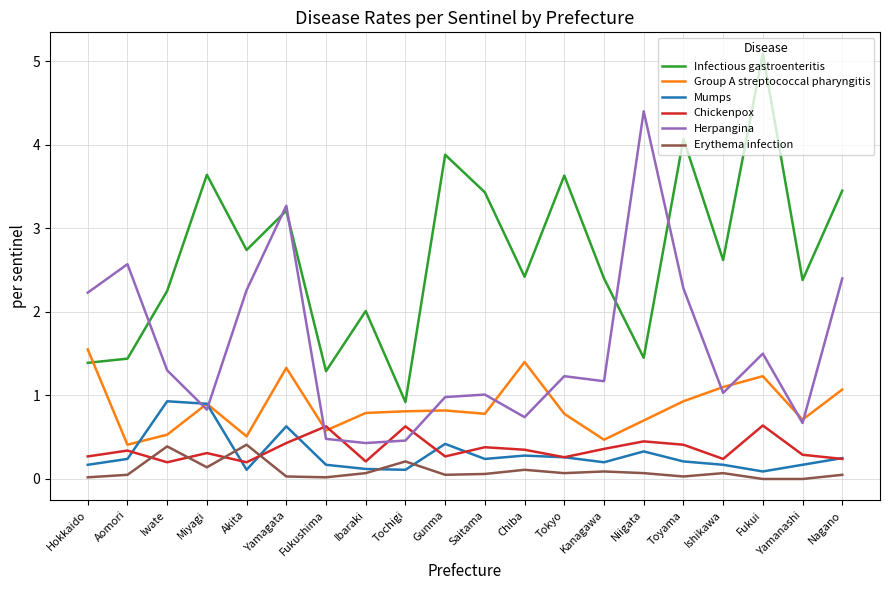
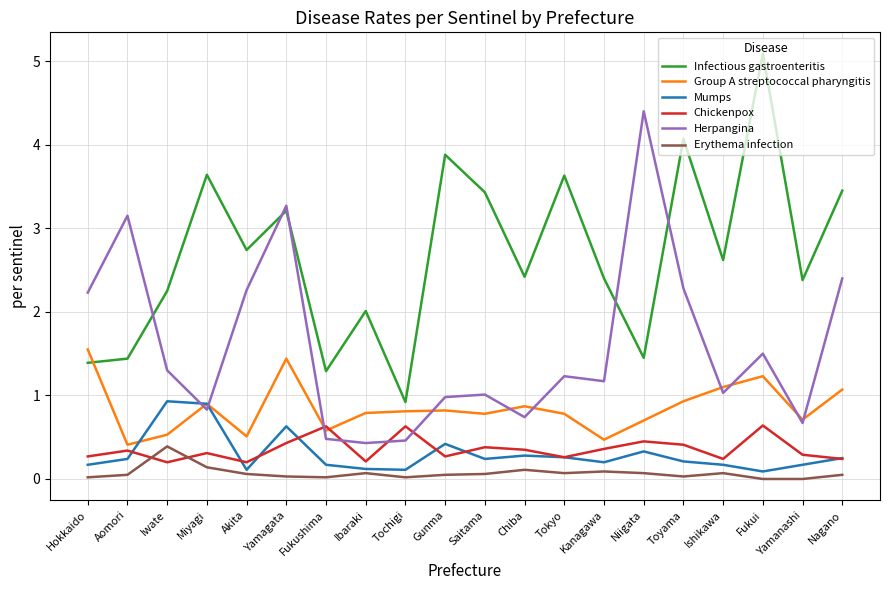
Herpangina, Aomori: 2.6 -> 3.2
Erythema infection, Akita: 0.4 -> 0.1
Group A streptococcal pharyngitis, Yamagata: 1.3 -> 1.4
Erythema infection, Tochigi: 0.2 -> 0.0
Group A streptococcal pharyngitis, Chiba: 1.4 -> 0.9
